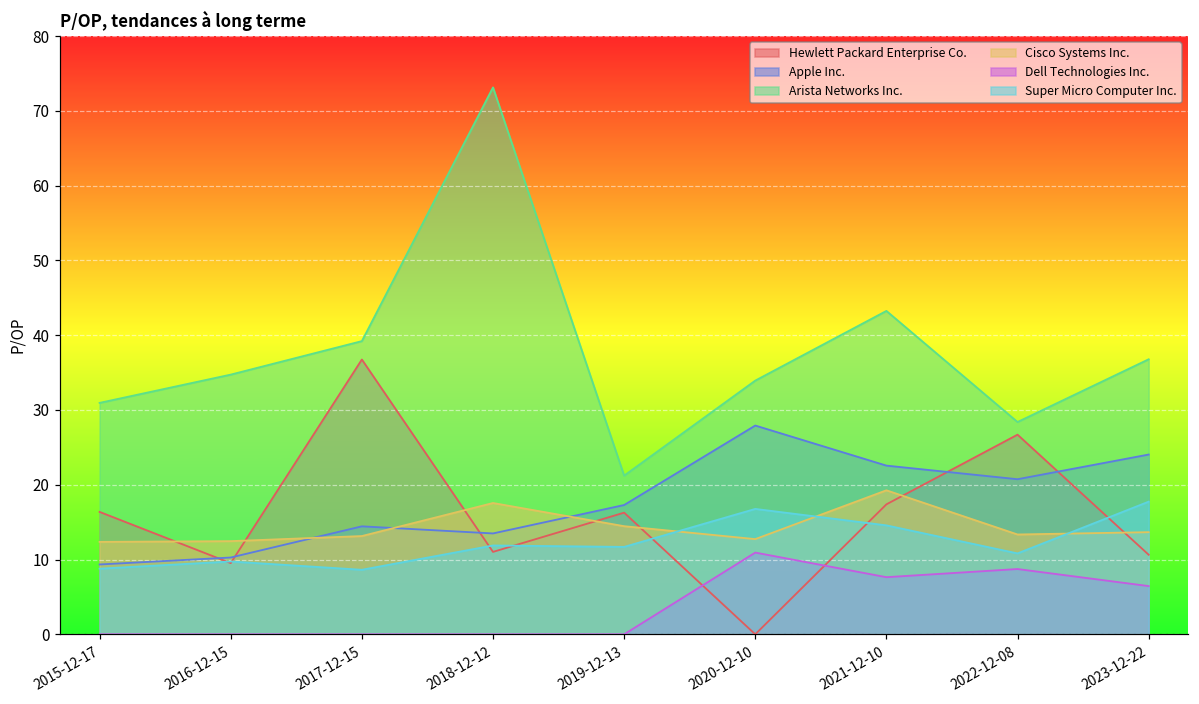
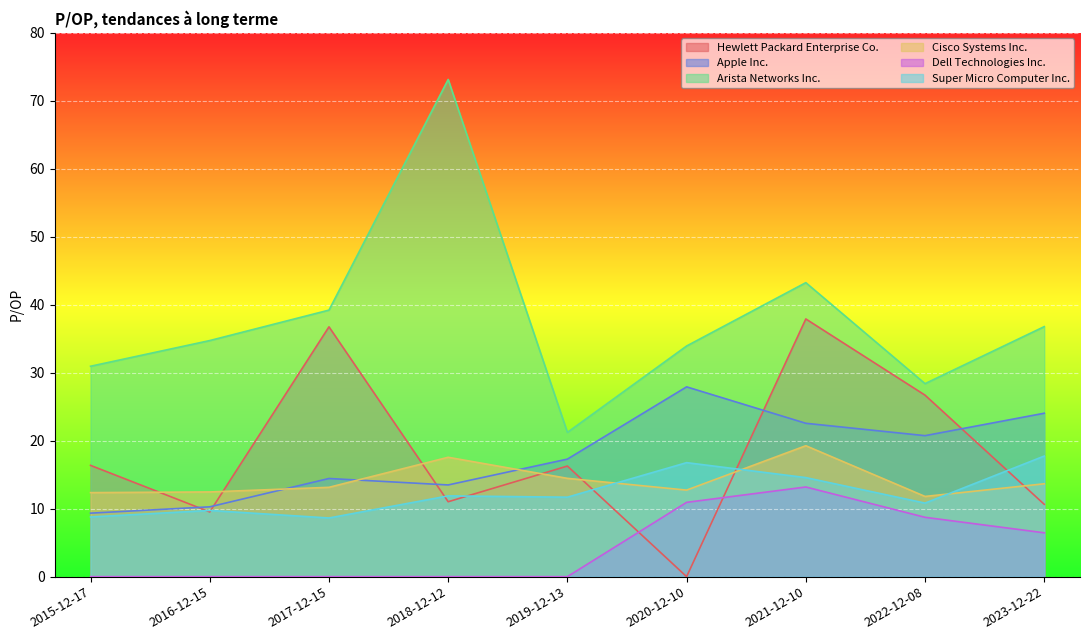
Hewlett Packard Enterprise Co., 2021-12-10: 17 -> 38
Dell Technologies Inc., 2021-12-10: 8 -> 13
Cisco Systems Inc., 2022-12-08: 13 -> 12
